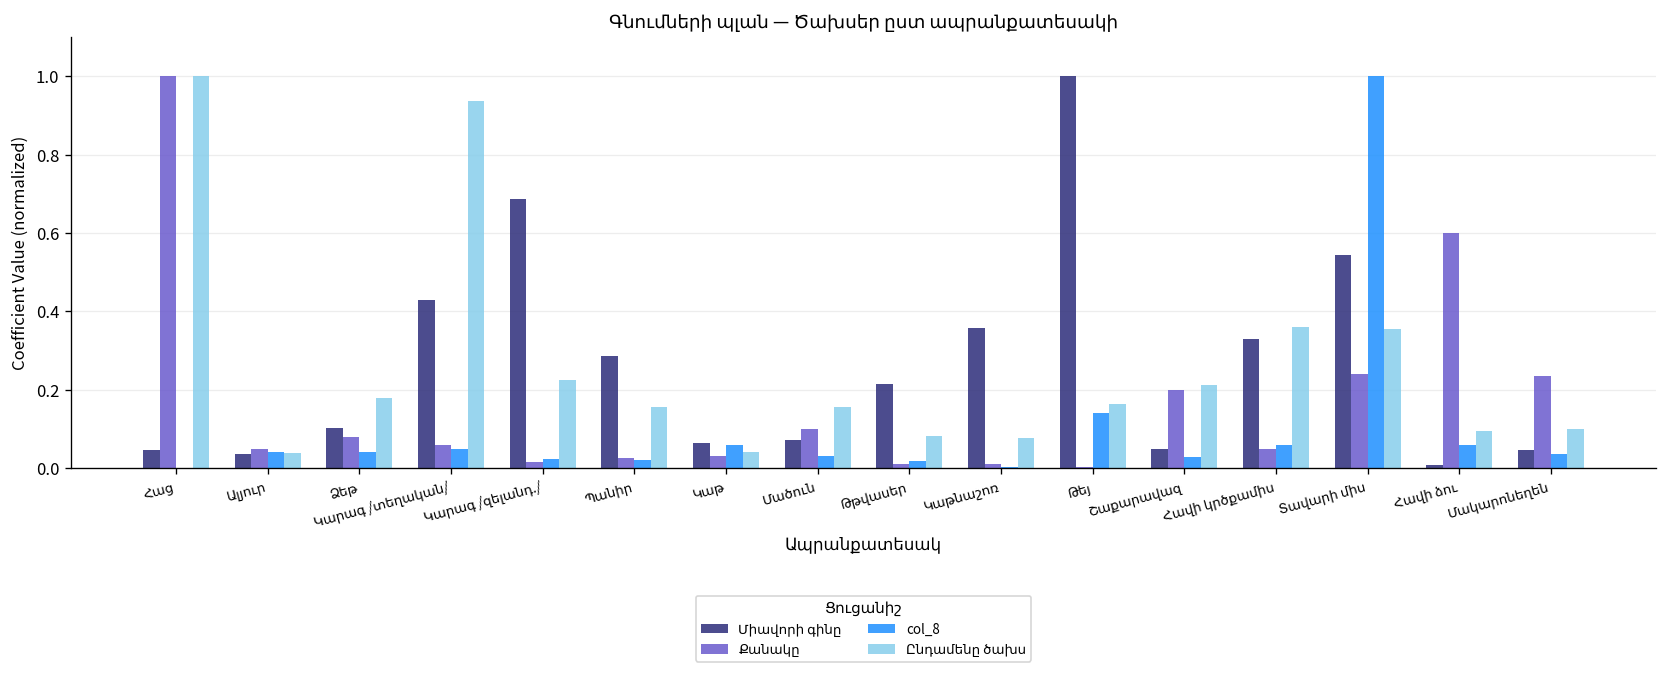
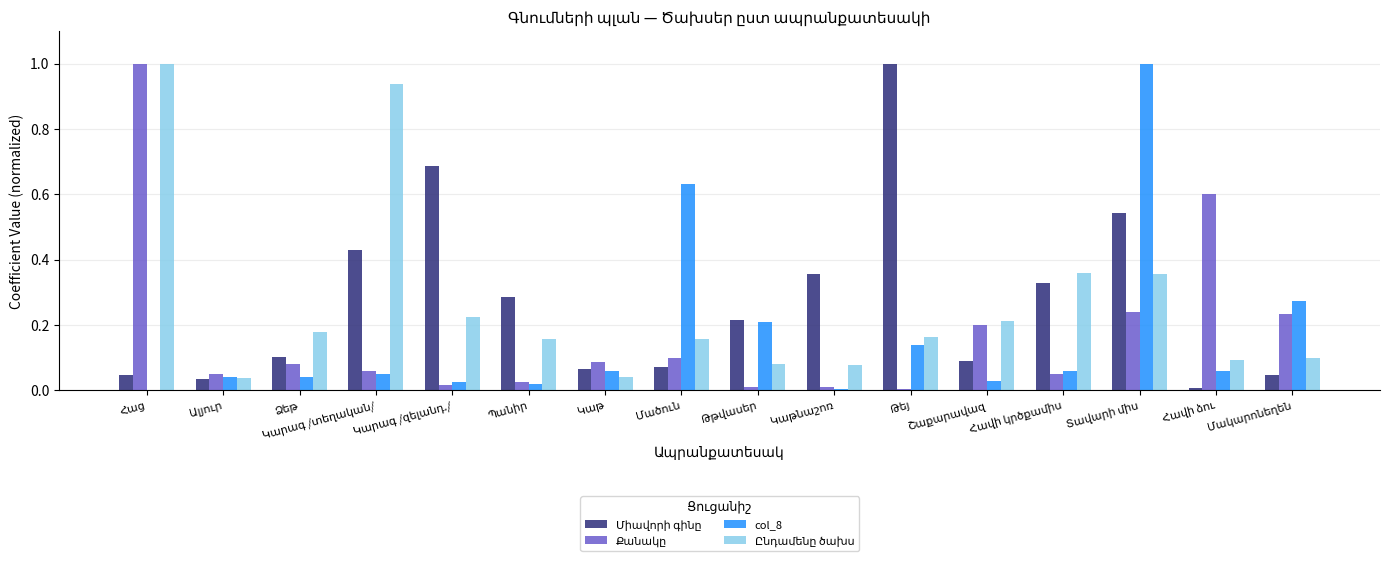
Քանակը, Կաթ: 0.03 -> 0.09
col_8, Մածուն: 0.03 -> 0.63
col_8, Թթվասեր: 0.02 -> 0.21
Միավորի գինը, Շաքարավազ: 0.05 -> 0.09
col_8, Մակարոնեղեն: 0.04 -> 0.27
